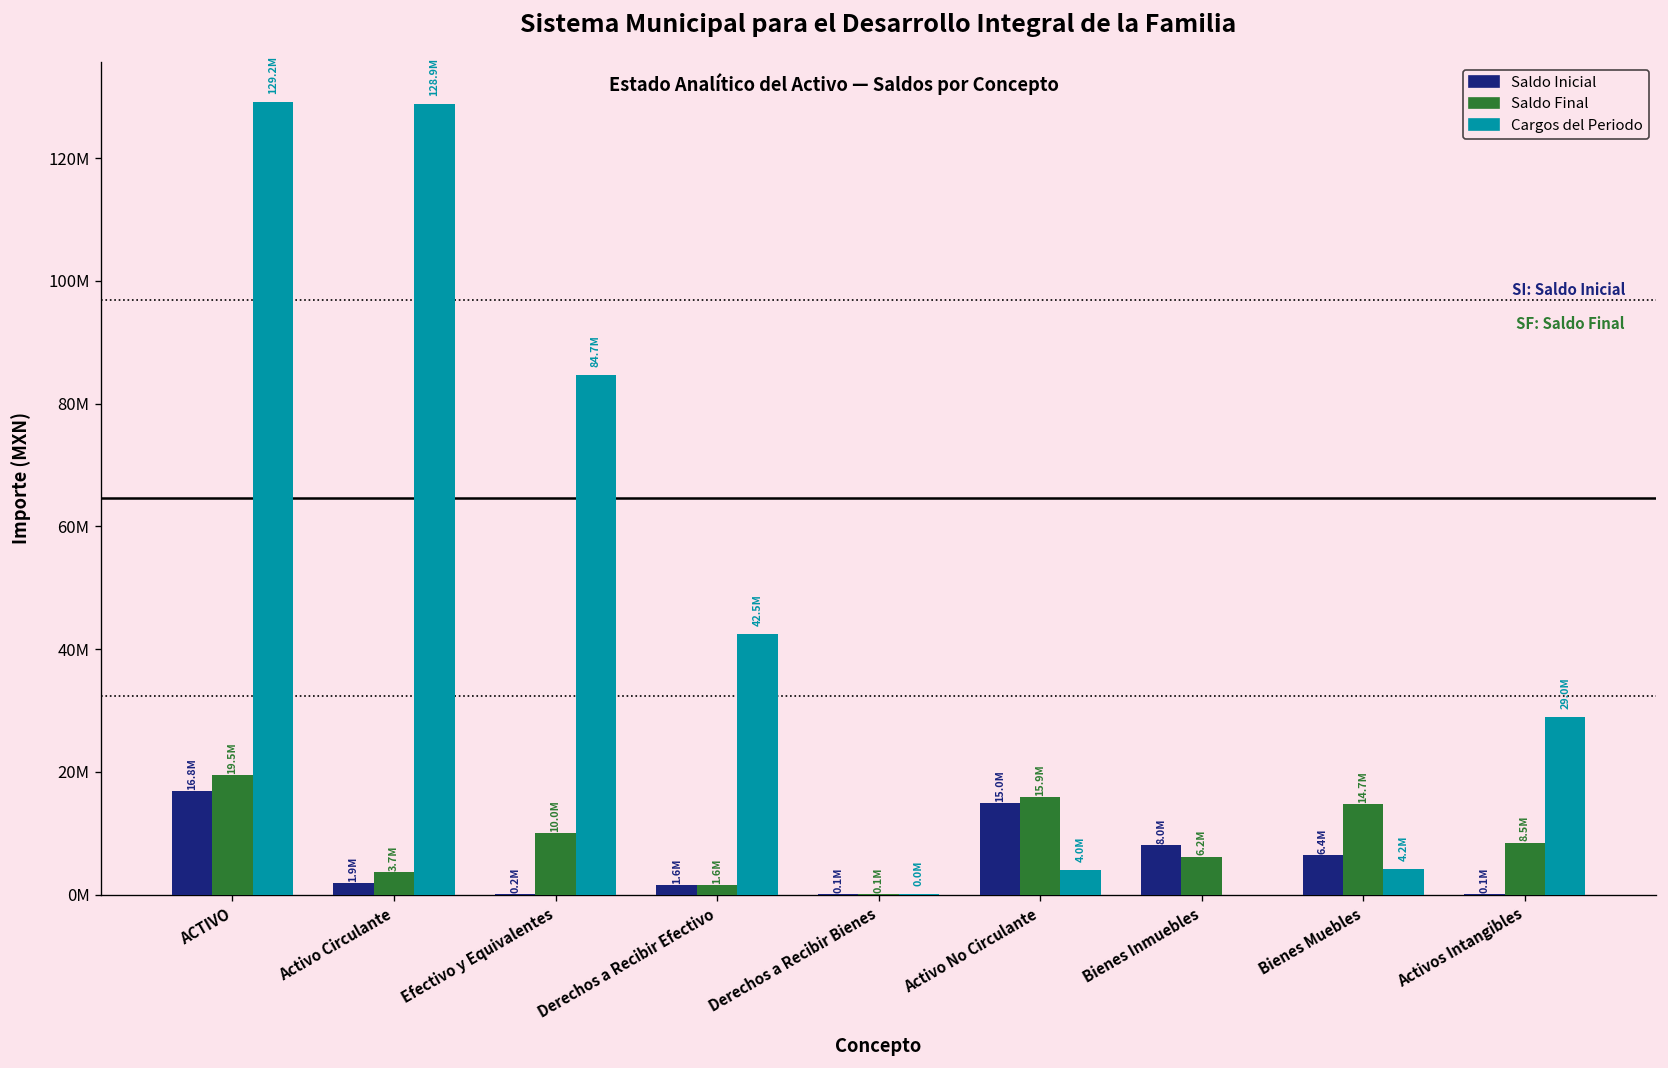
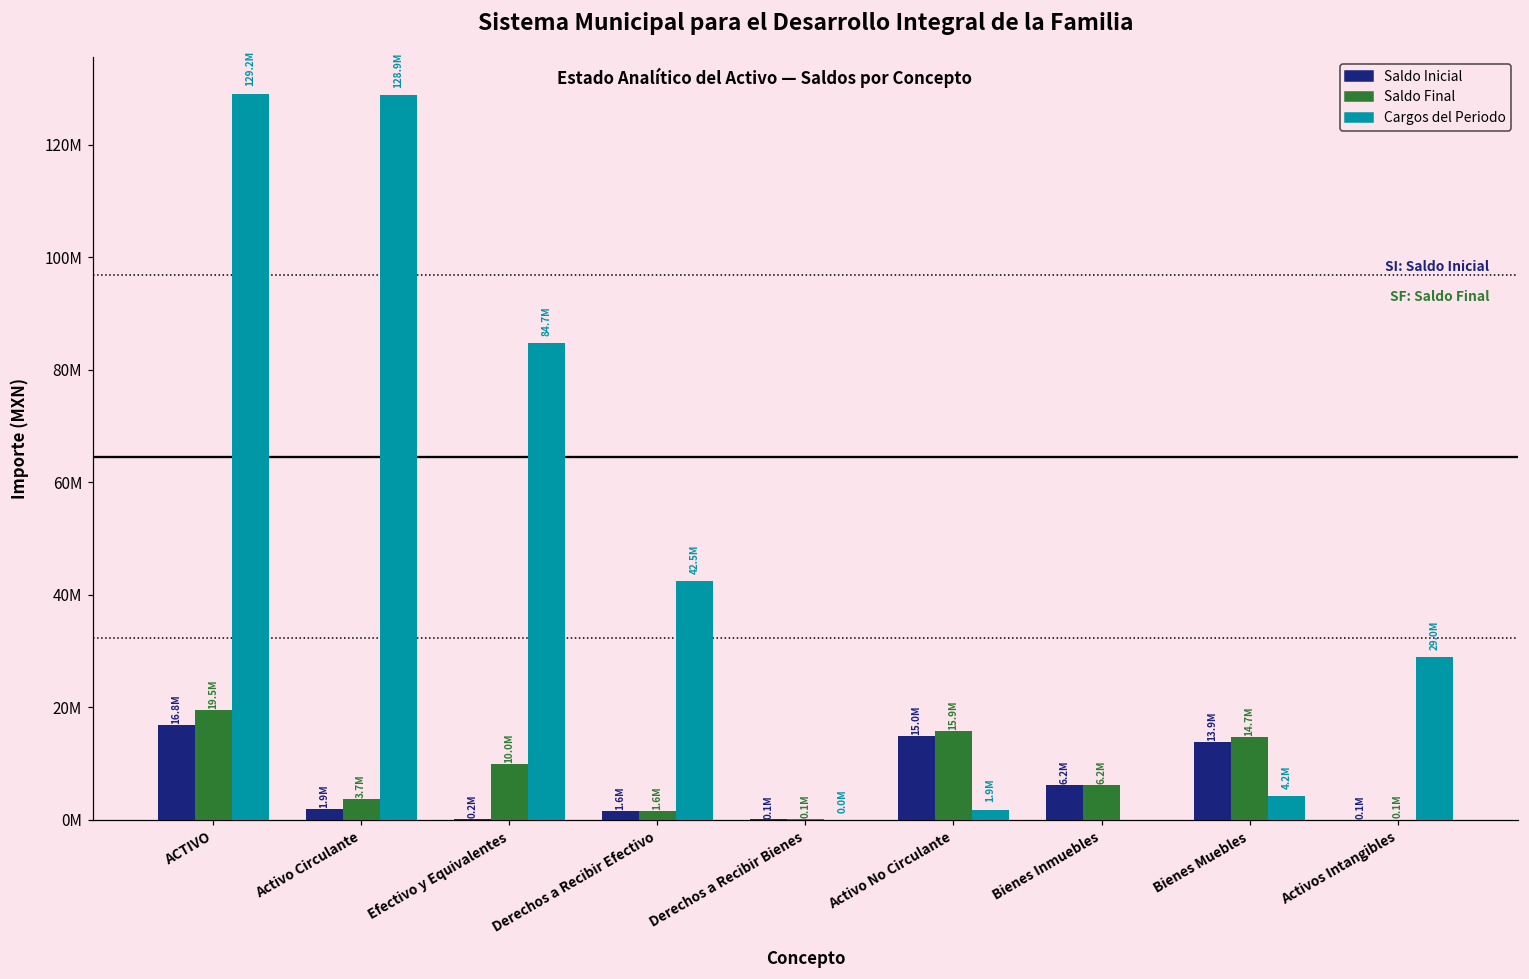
Cargos del Periodo, Activo No Circulante: 4.0M -> 1.9M
Saldo Inicial, Bienes Inmuebles: 8.0M -> 6.2M
Saldo Inicial, Bienes Muebles: 6.4M -> 13.9M
Saldo Final, Activos Intangibles: 8.5M -> 0.1M
